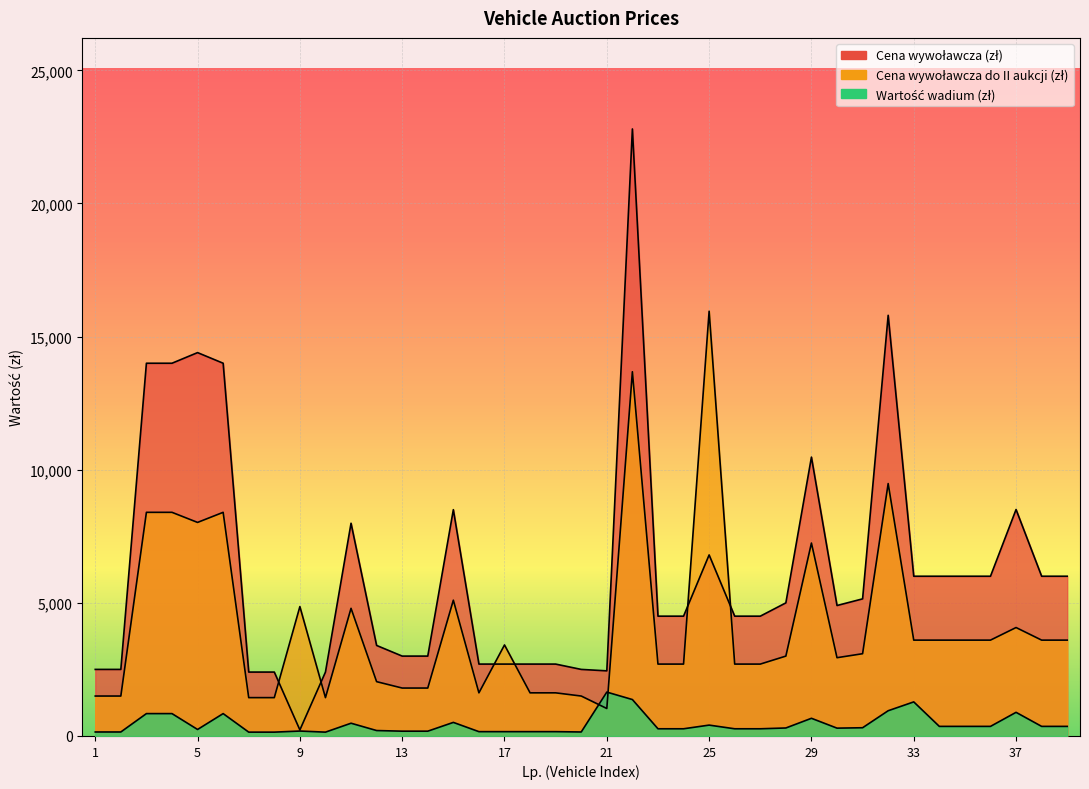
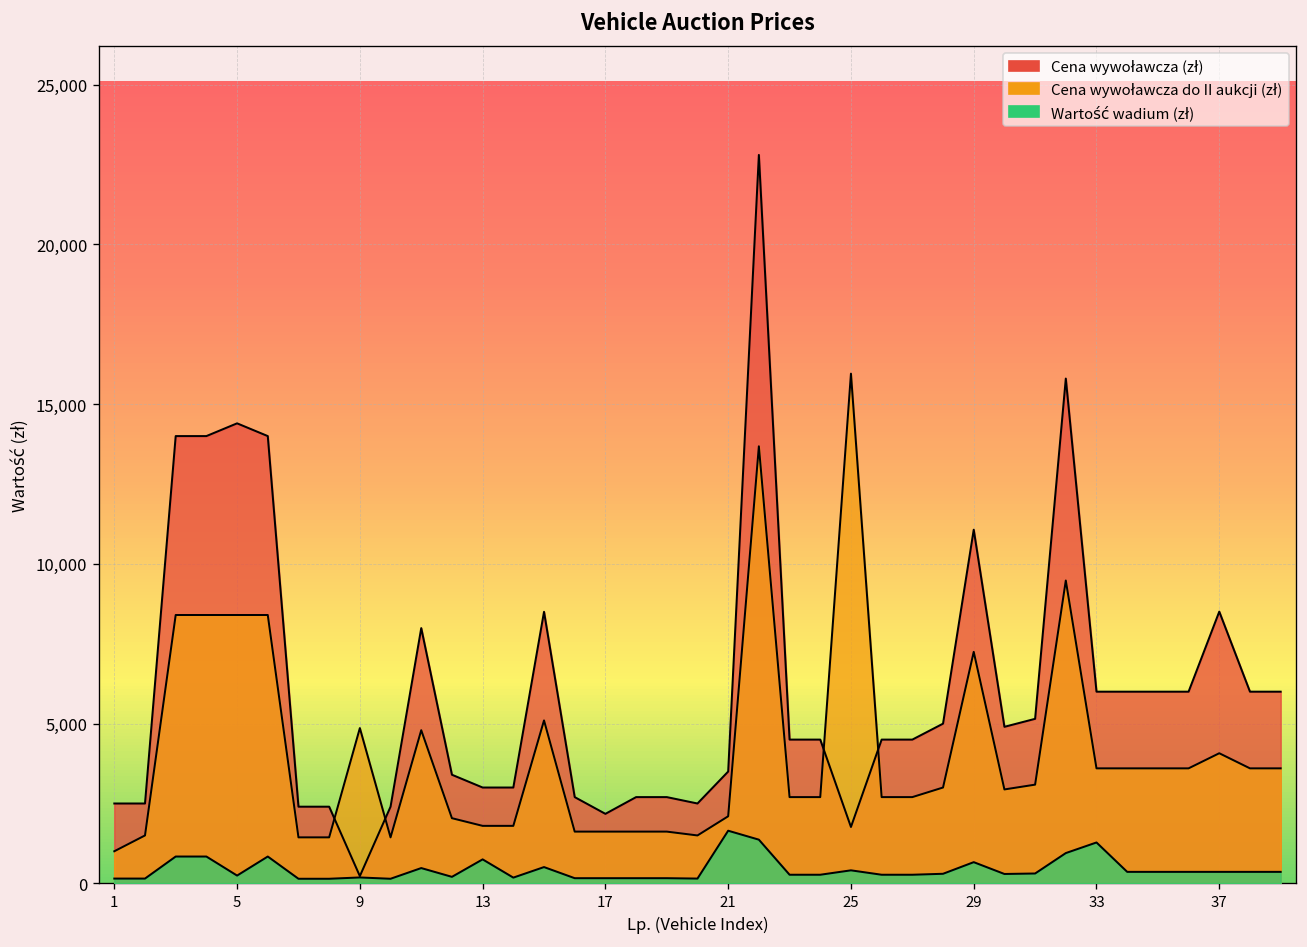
Cena wywoławcza do II aukcji (zł), 1: 1,500 -> 1,000
Cena wywoławcza do II aukcji (zł), 5: 8,000 -> 8,400
Wartość wadium (zł), 13: 200 -> 800
Cena wywoławcza (zł), 17: 2,700 -> 2,200
Cena wywoławcza do II aukcji (zł), 17: 3,400 -> 1,600
Cena wywoławcza (zł), 21: 2,400 -> 3,500
Cena wywoławcza do II aukcji (zł), 21: 1,000 -> 2,100
Cena wywoławcza (zł), 25: 6,800 -> 1,800
Cena wywoławcza (zł), 29: 10,500 -> 11,100
Wartość wadium (zł), 37: 900 -> 400
